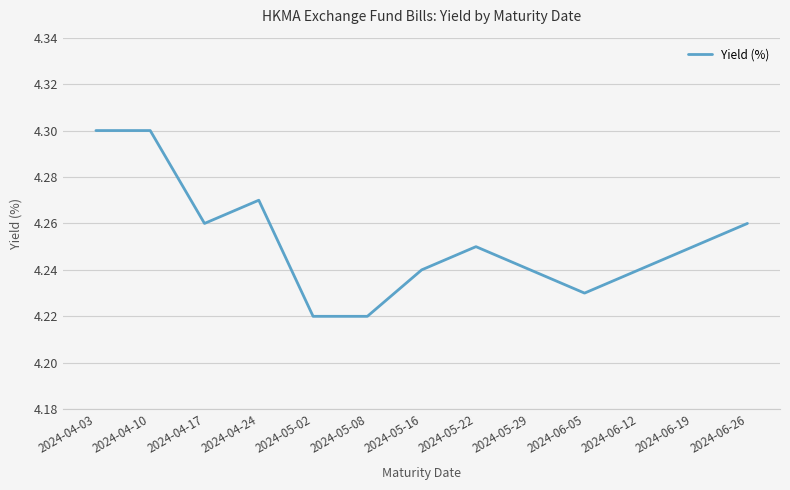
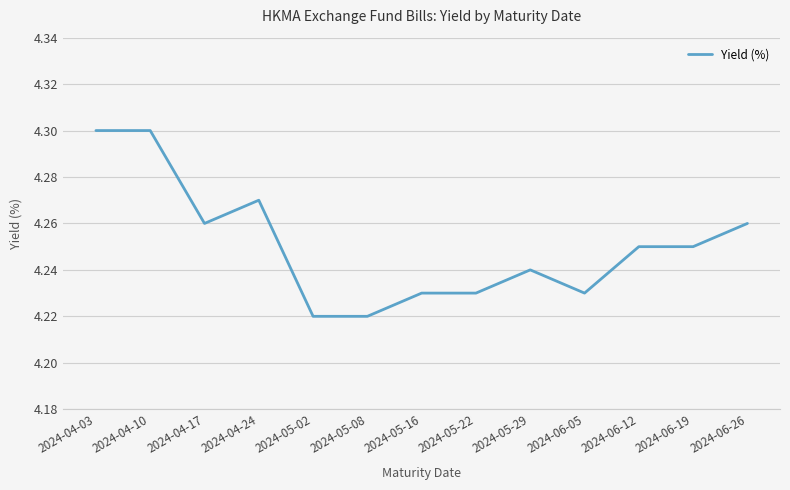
2024-05-16: 4.24 -> 4.23
2024-05-22: 4.25 -> 4.23
2024-06-12: 4.24 -> 4.25
